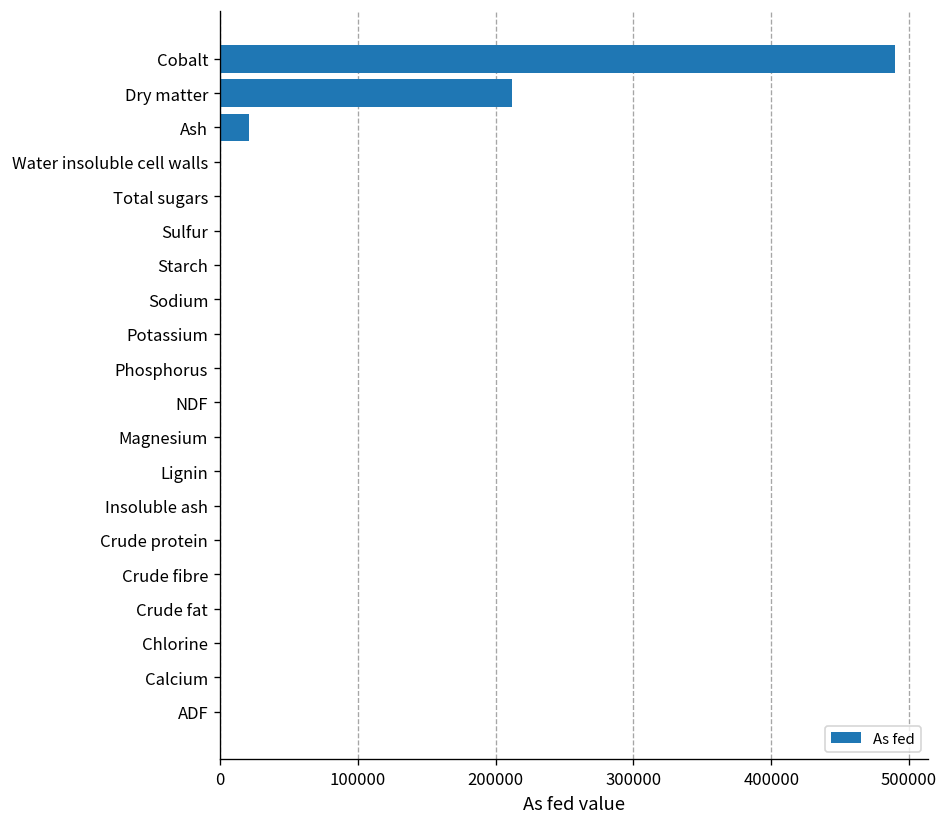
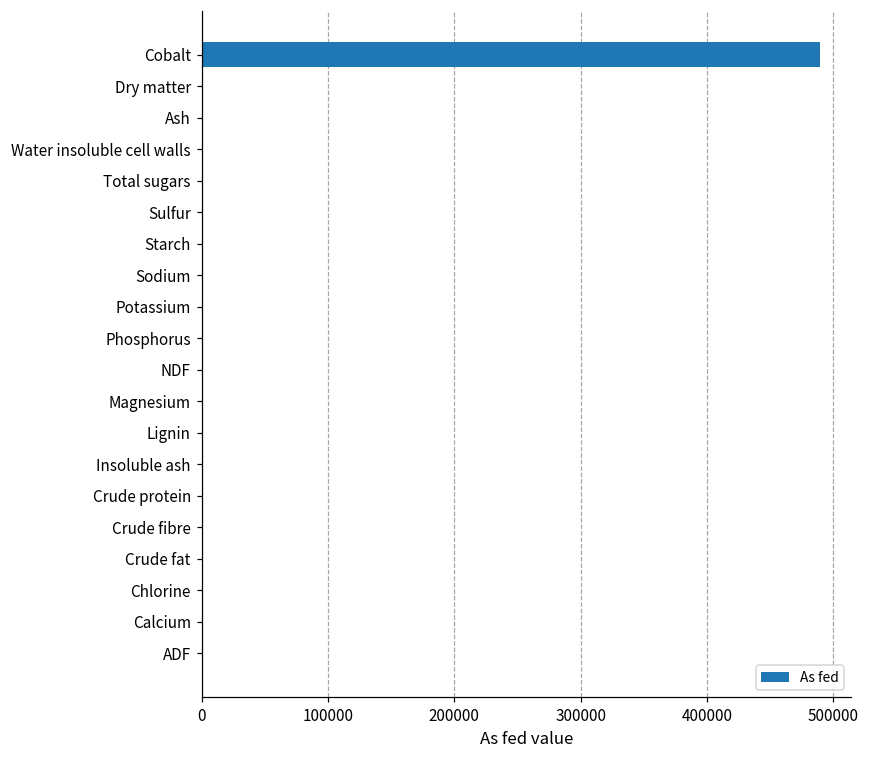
Dry matter: 212000 -> 0
Ash: 21000 -> 0
